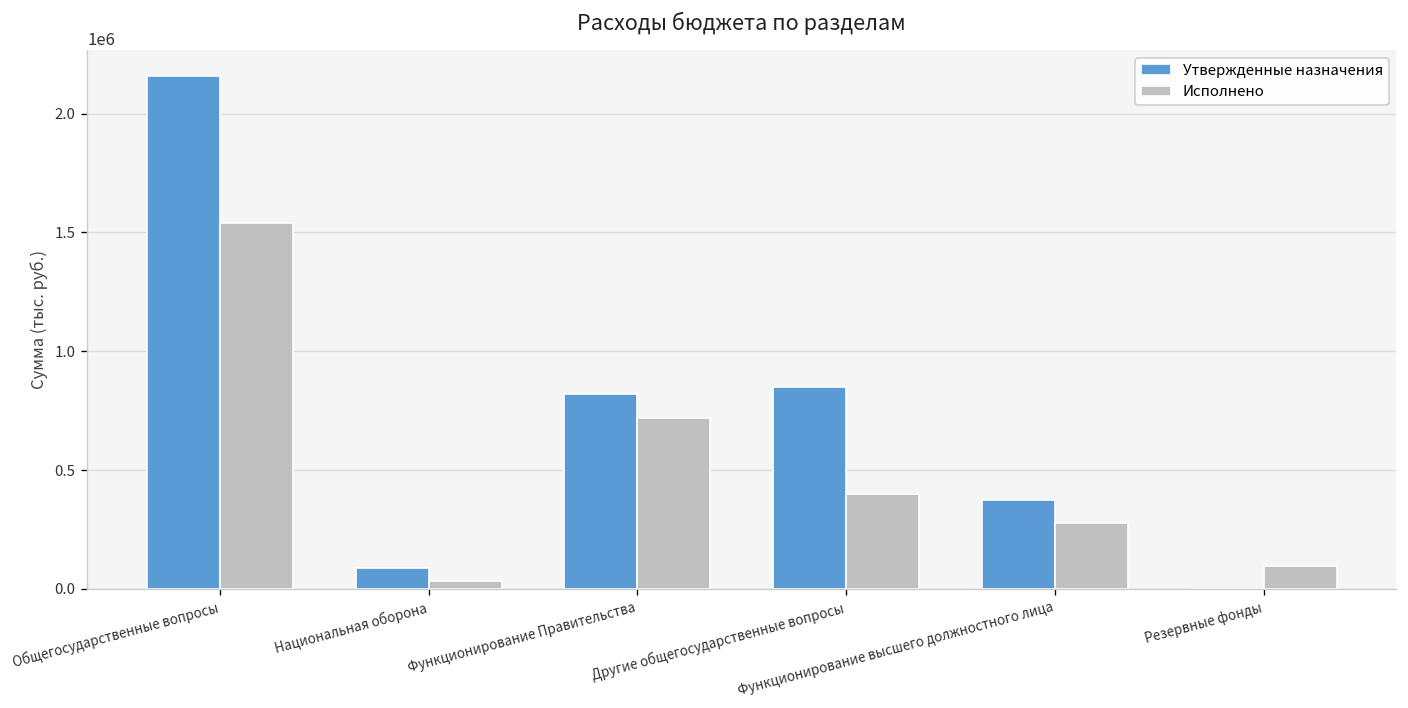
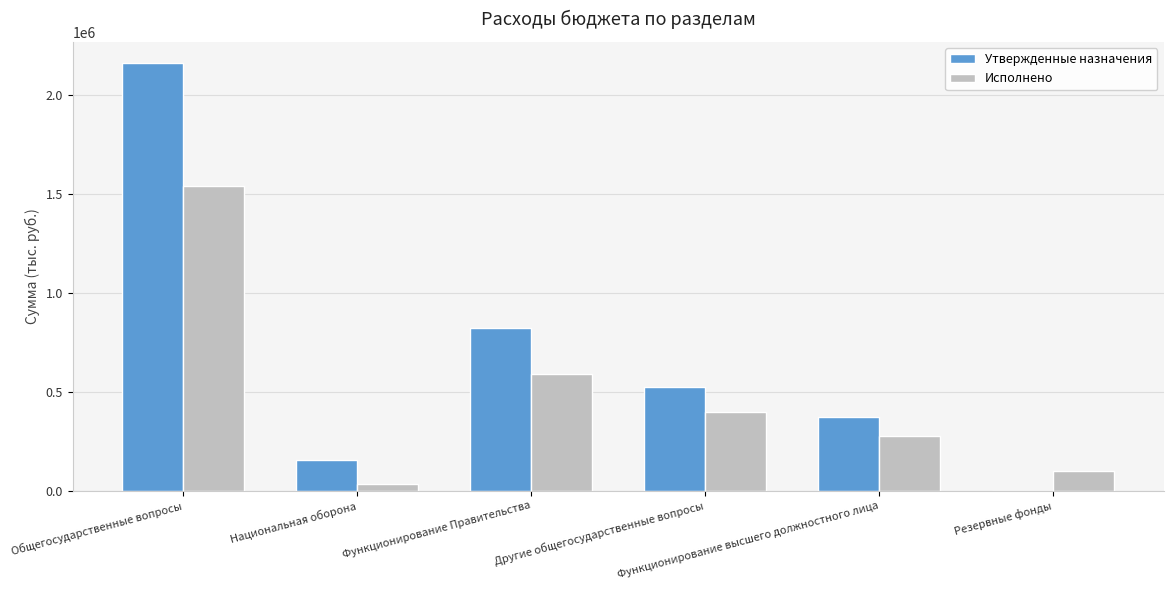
Утвержденные назначения, Национальная оборона: 90000 -> 160000
Исполнено, Функционирование Правительства: 720000 -> 590000
Утвержденные назначения, Другие общегосударственные вопросы: 850000 -> 520000
